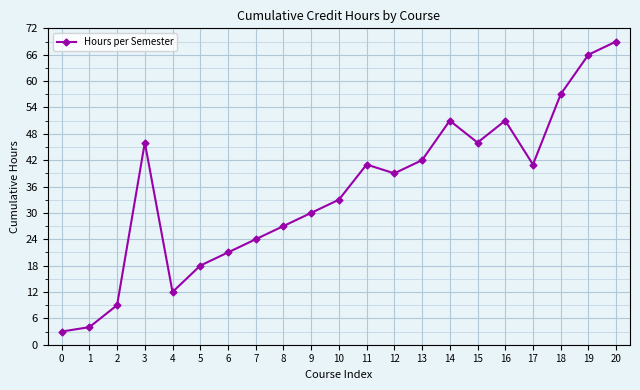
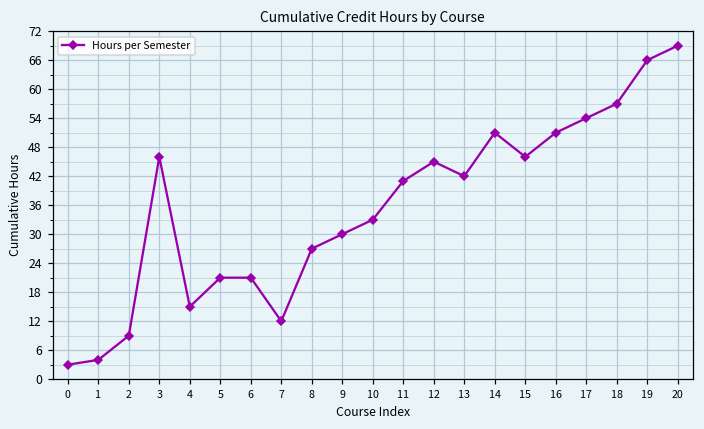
4: 12 -> 15
5: 18 -> 21
7: 24 -> 12
12: 39 -> 45
17: 41 -> 54
